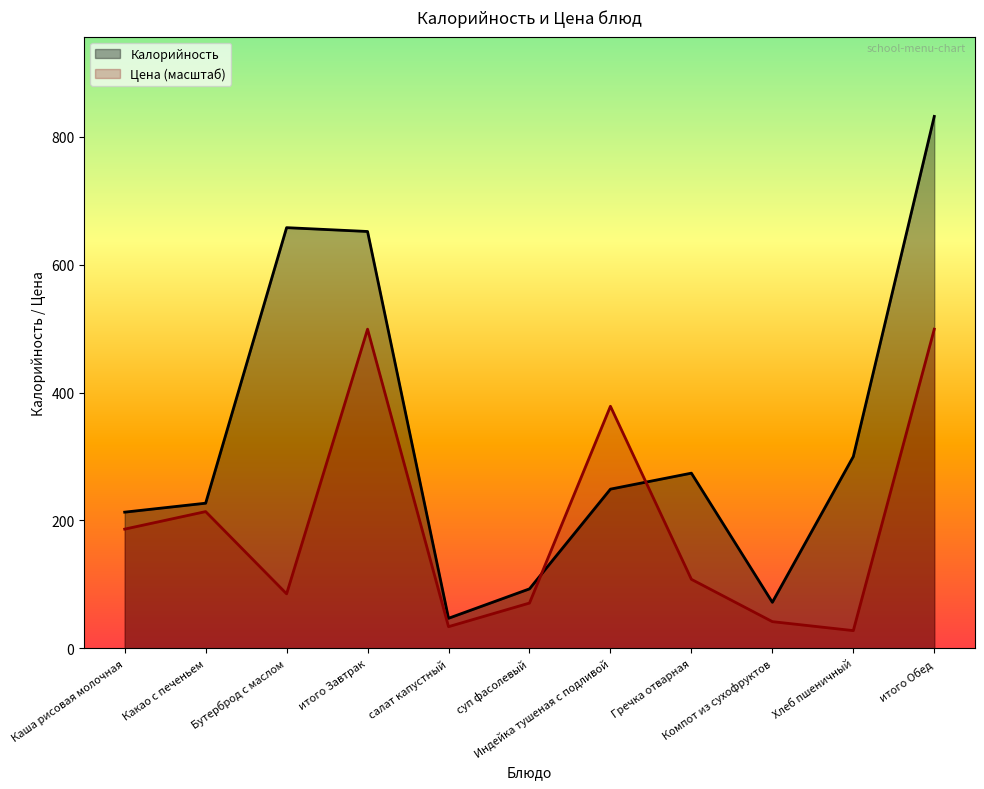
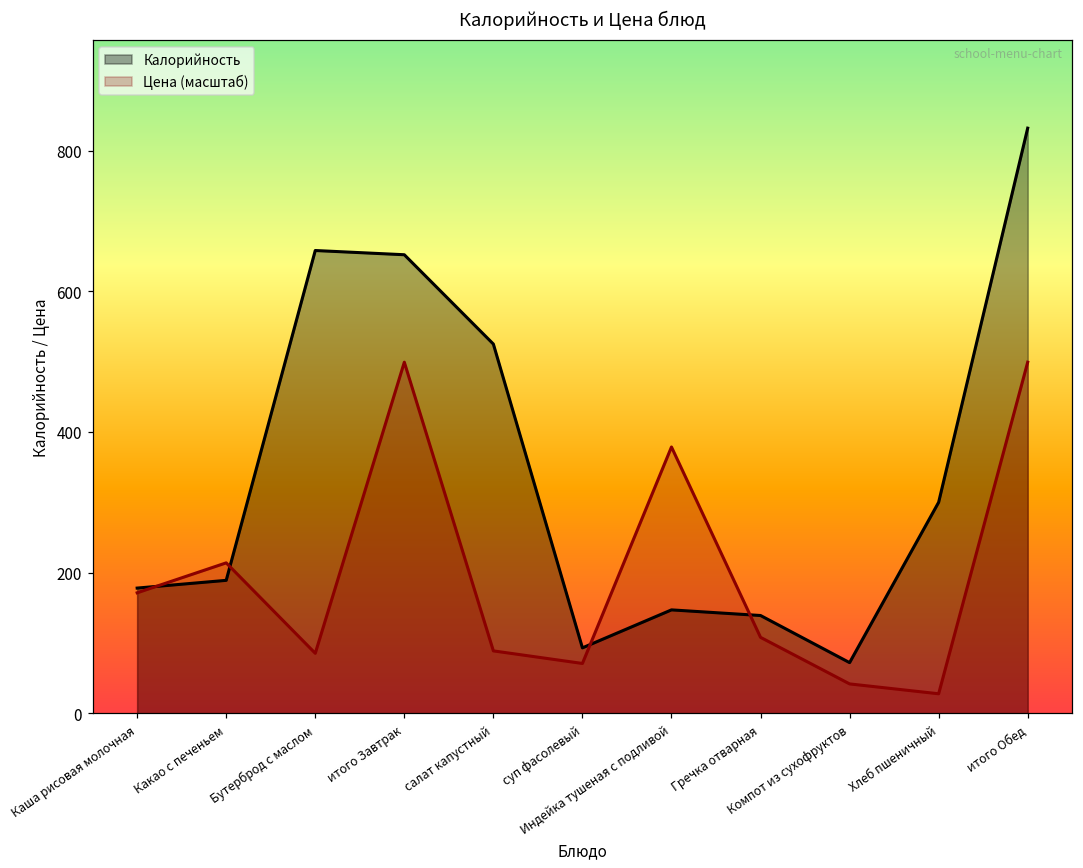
Калорийность, Каша рисовая молочная: 210 -> 180
Цена (масштаб), Каша рисовая молочная: 190 -> 170
Калорийность, Какао с печеньем: 230 -> 190
Калорийность, салат капустный: 50 -> 530
Цена (масштаб), салат капустный: 30 -> 90
Калорийность, Индейка тушеная с подливой: 250 -> 150
Калорийность, Гречка отварная: 270 -> 140
